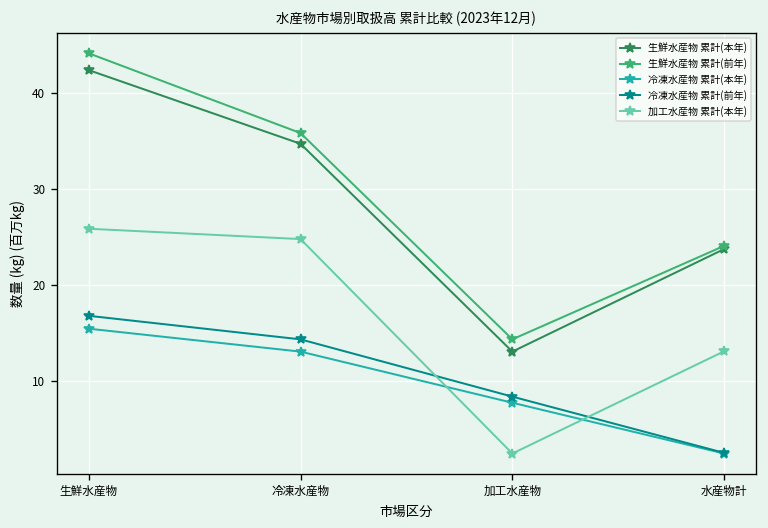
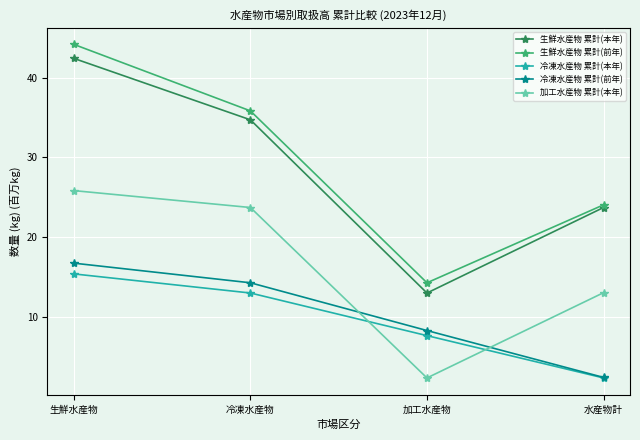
加工水産物 累計(本年), 冷凍水産物: 25 -> 24
